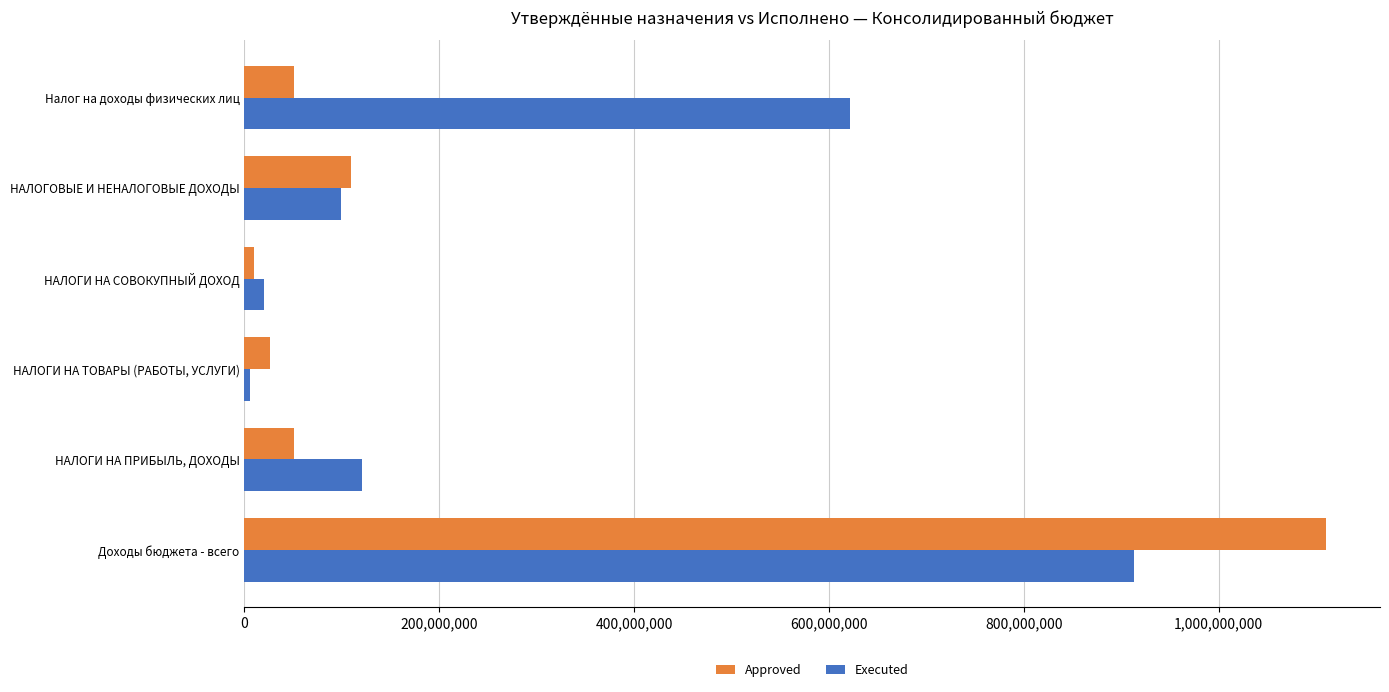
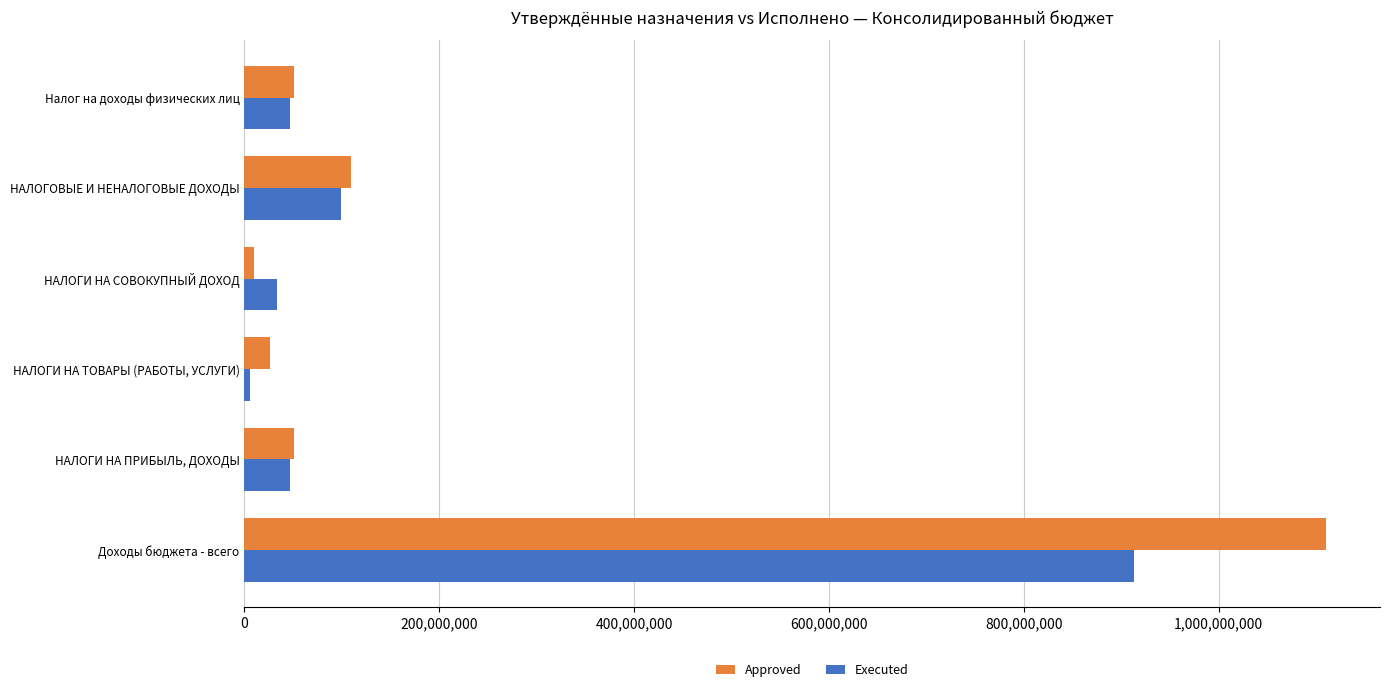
Executed, Налог на доходы физических лиц: 620,000,000 -> 50,000,000
Executed, НАЛОГИ НА СОВОКУПНЫЙ ДОХОД: 20,000,000 -> 30,000,000
Executed, НАЛОГИ НА ПРИБЫЛЬ, ДОХОДЫ: 120,000,000 -> 50,000,000
